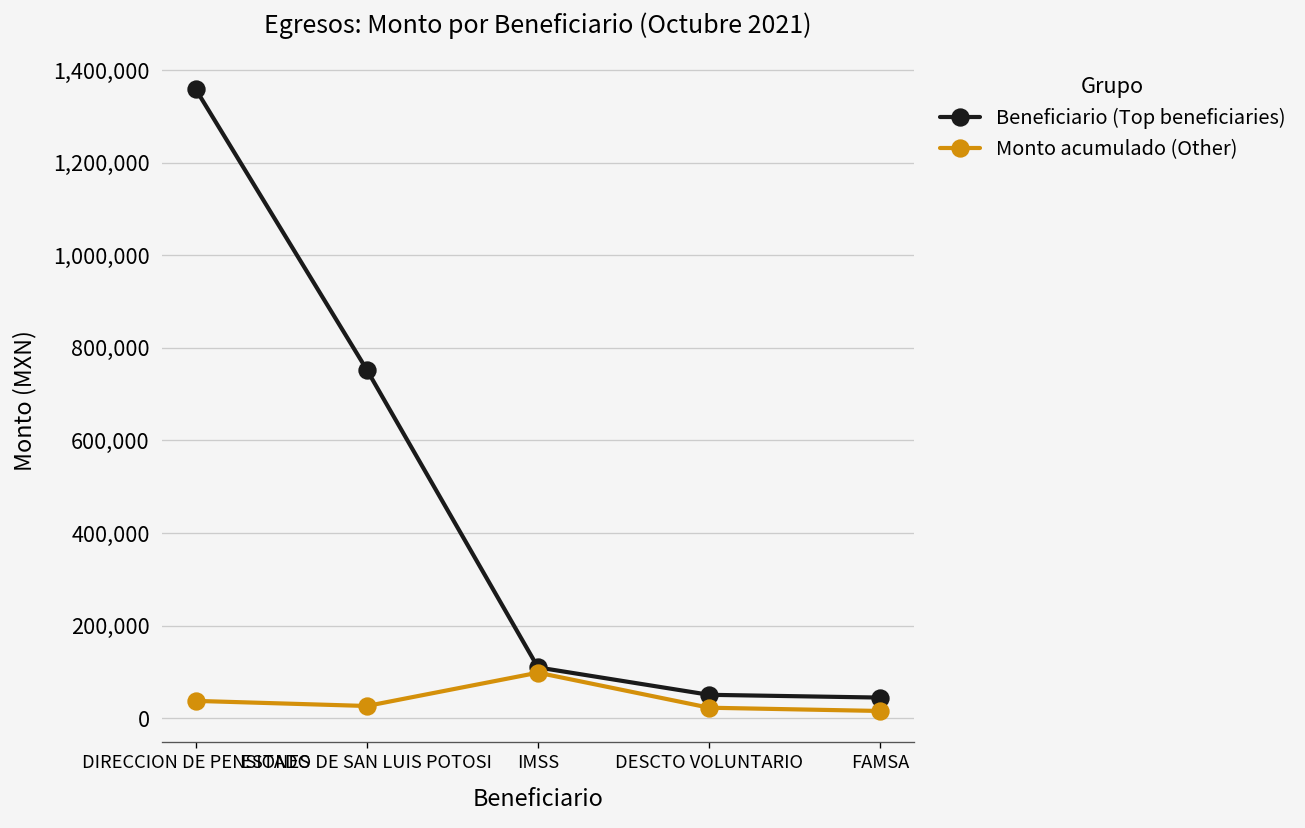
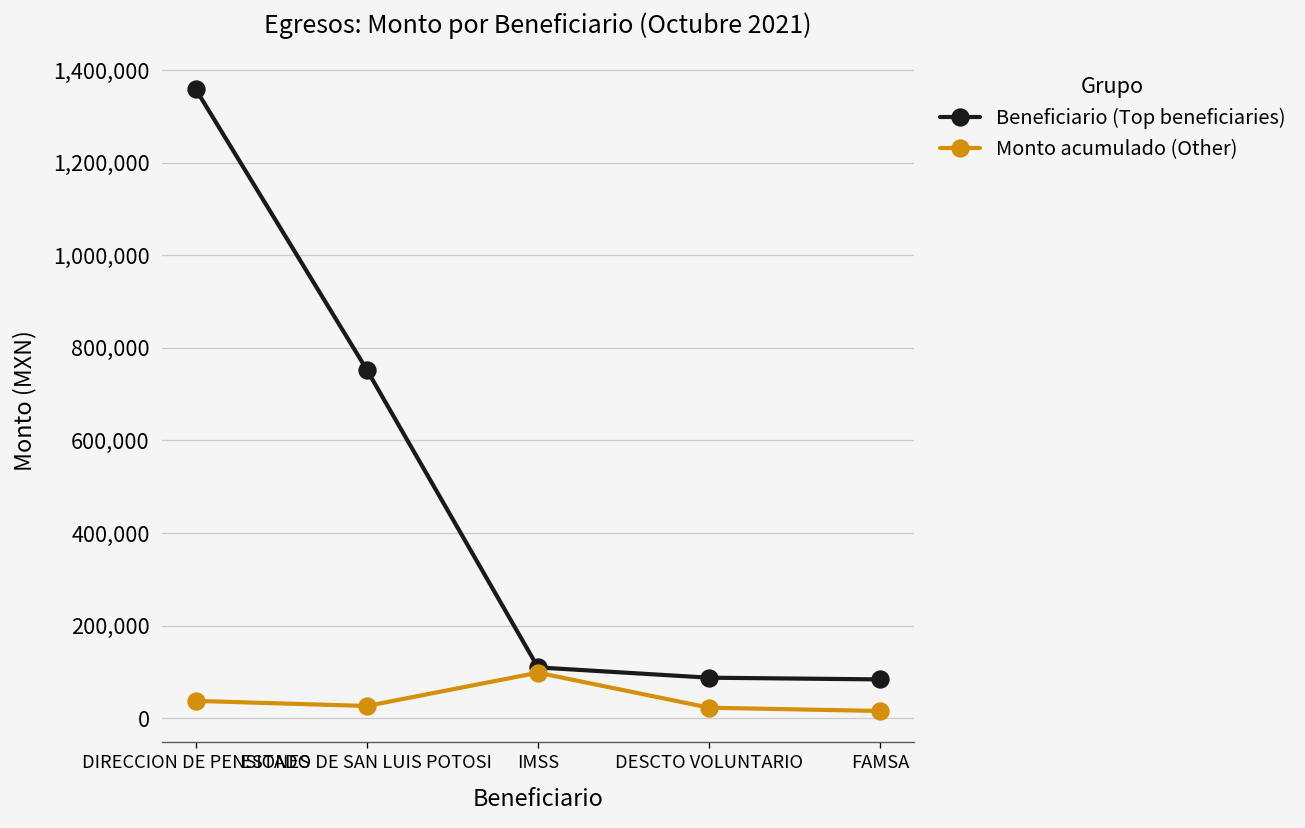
Beneficiario (Top beneficiaries), DESCTO VOLUNTARIO: 50,000 -> 90,000
Beneficiario (Top beneficiaries), FAMSA: 40,000 -> 80,000
